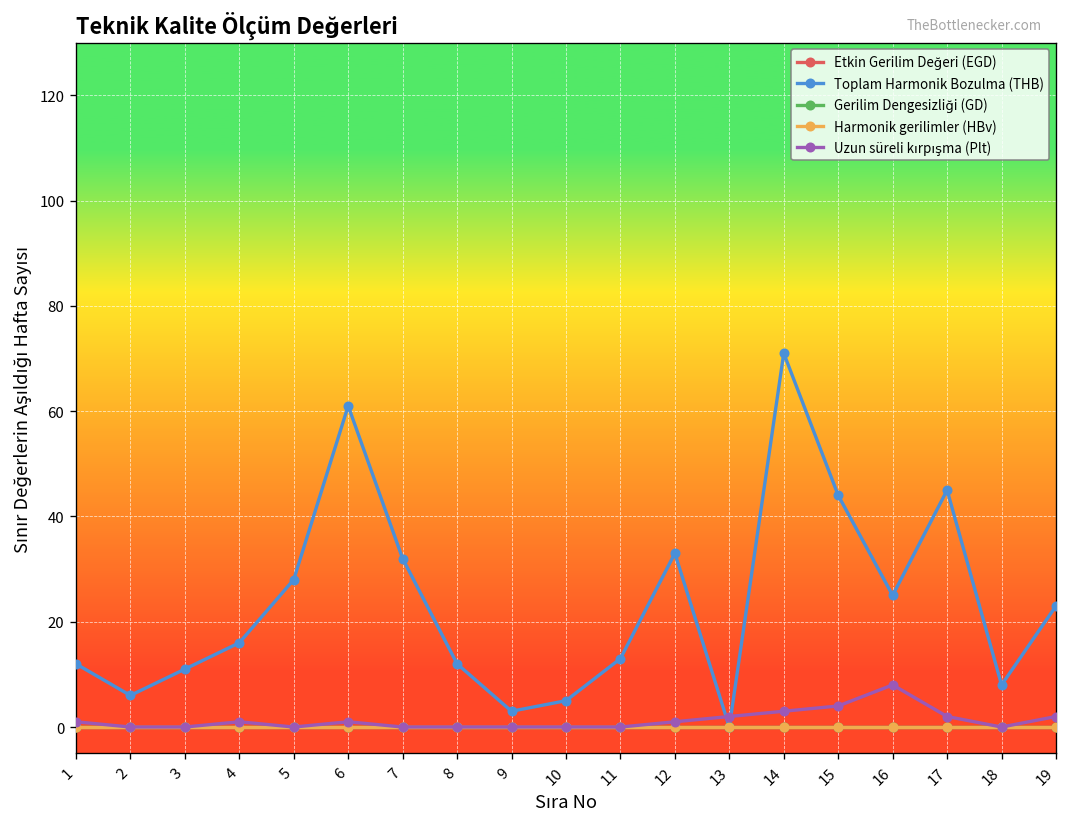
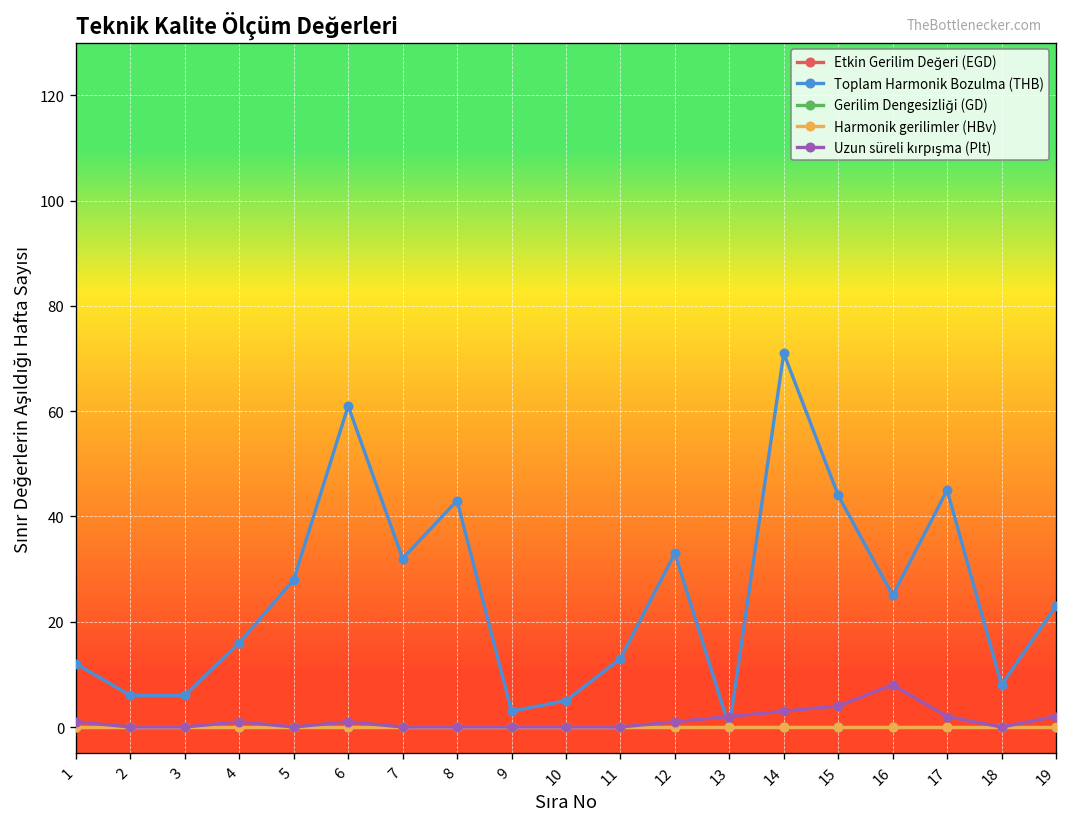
Toplam Harmonik Bozulma (THB), 3: 11 -> 6
Toplam Harmonik Bozulma (THB), 8: 12 -> 43
